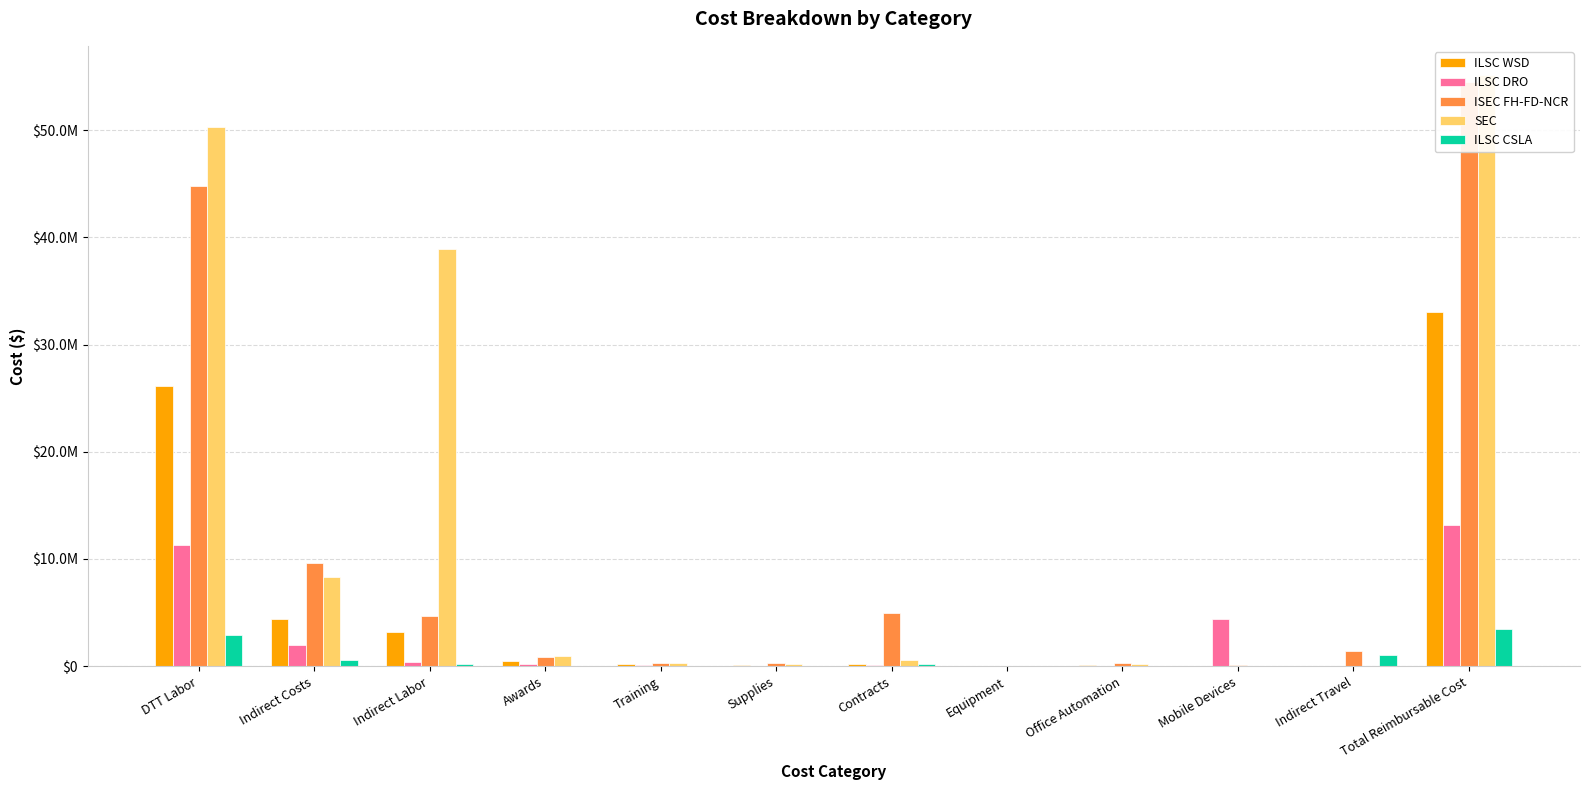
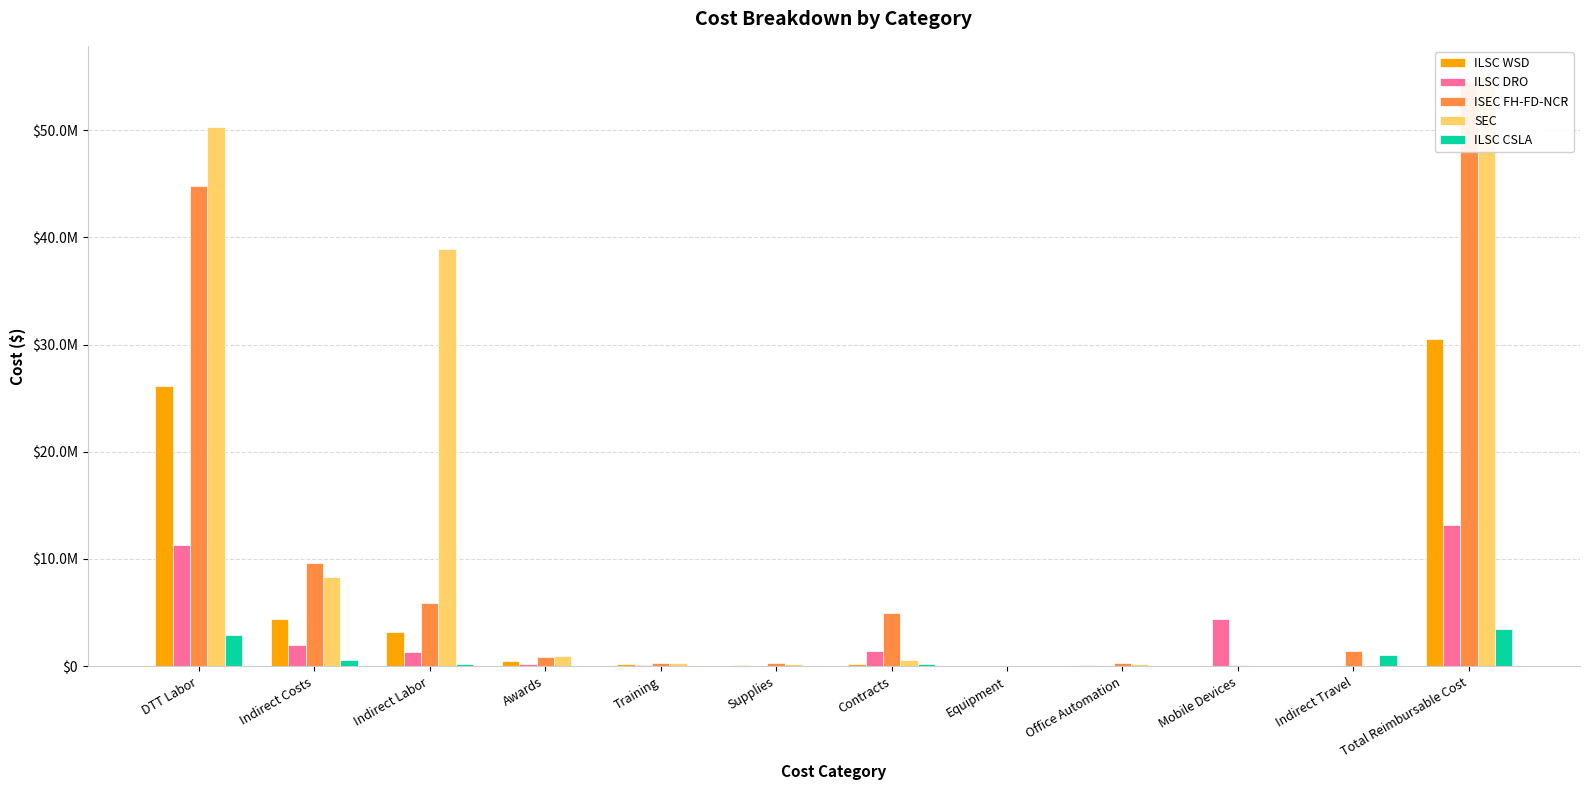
ILSC DRO, Indirect Labor: $400000 -> $1400000
ISEC FH-FD-NCR, Indirect Labor: $4700000 -> $5900000
ILSC DRO, Contracts: $100000 -> $1400000
ILSC WSD, Total Reimbursable Cost: $33000000 -> $30600000
